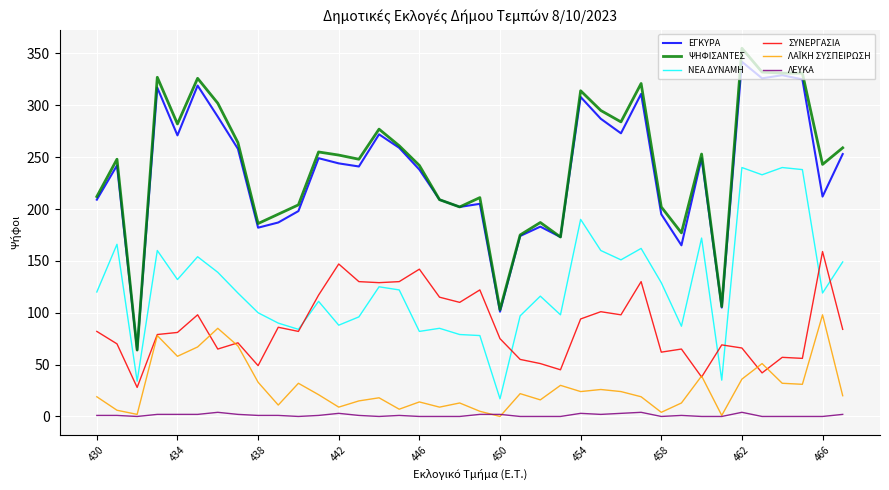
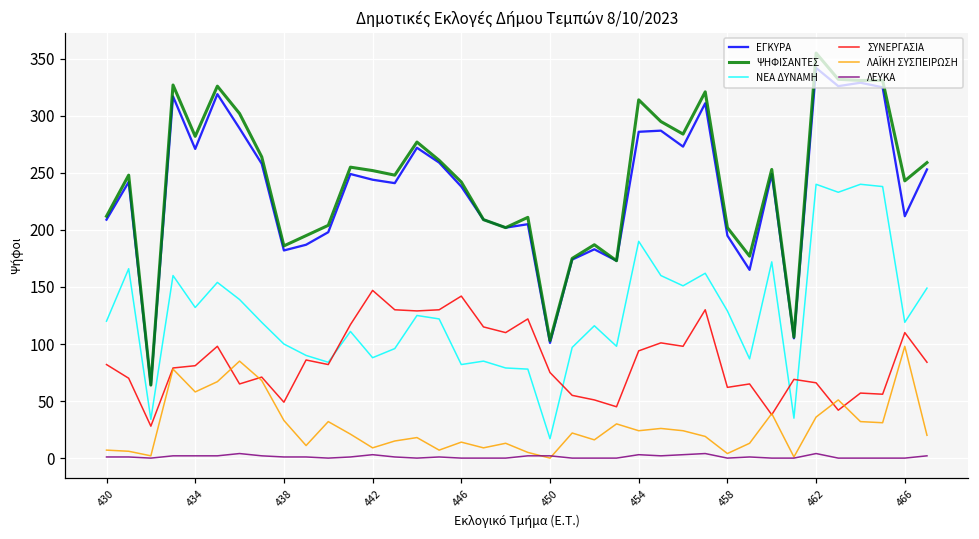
ΛΑΪΚΗ ΣΥΣΠΕΙΡΩΣΗ, 430: 19 -> 7
ΕΓΚΥΡΑ, 454: 308 -> 286
ΣΥΝΕΡΓΑΣΙΑ, 466: 159 -> 110
